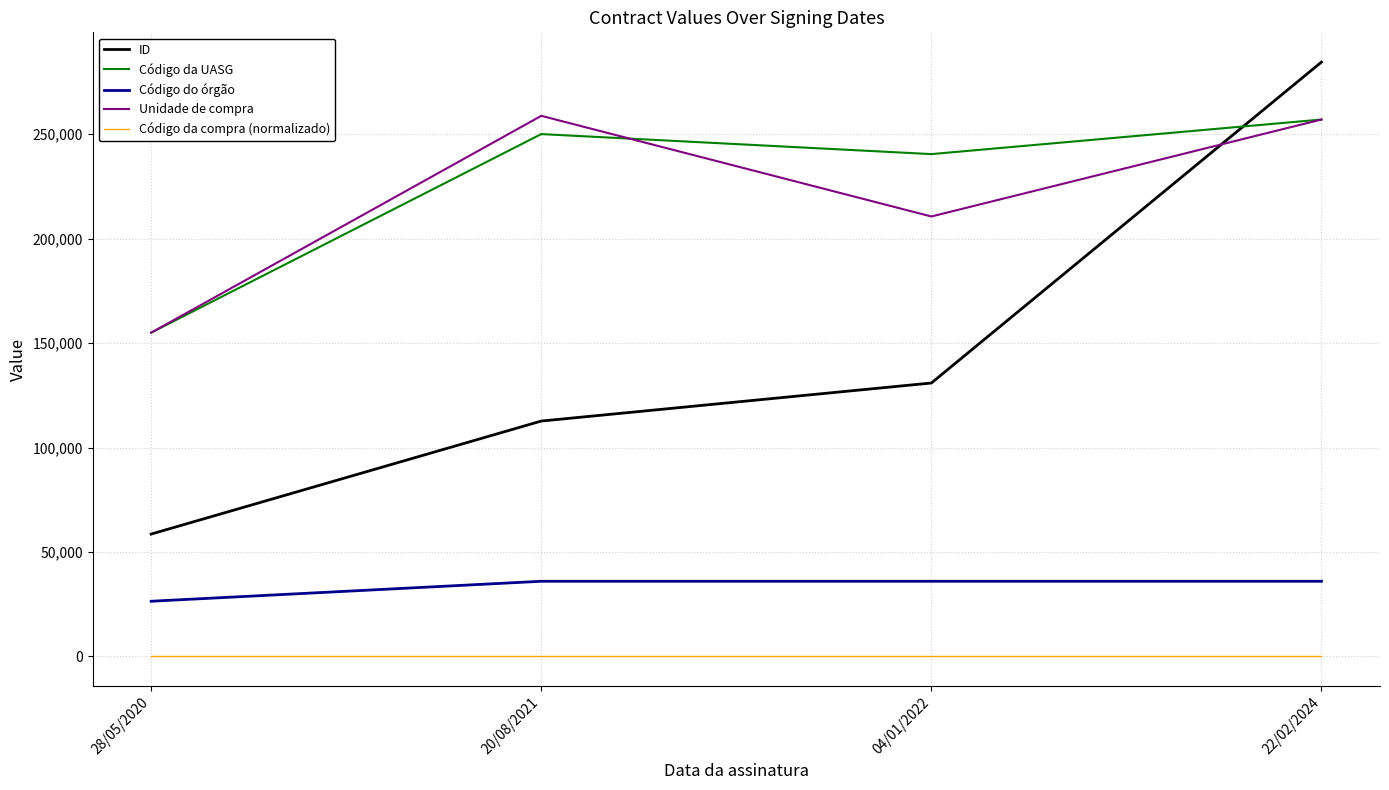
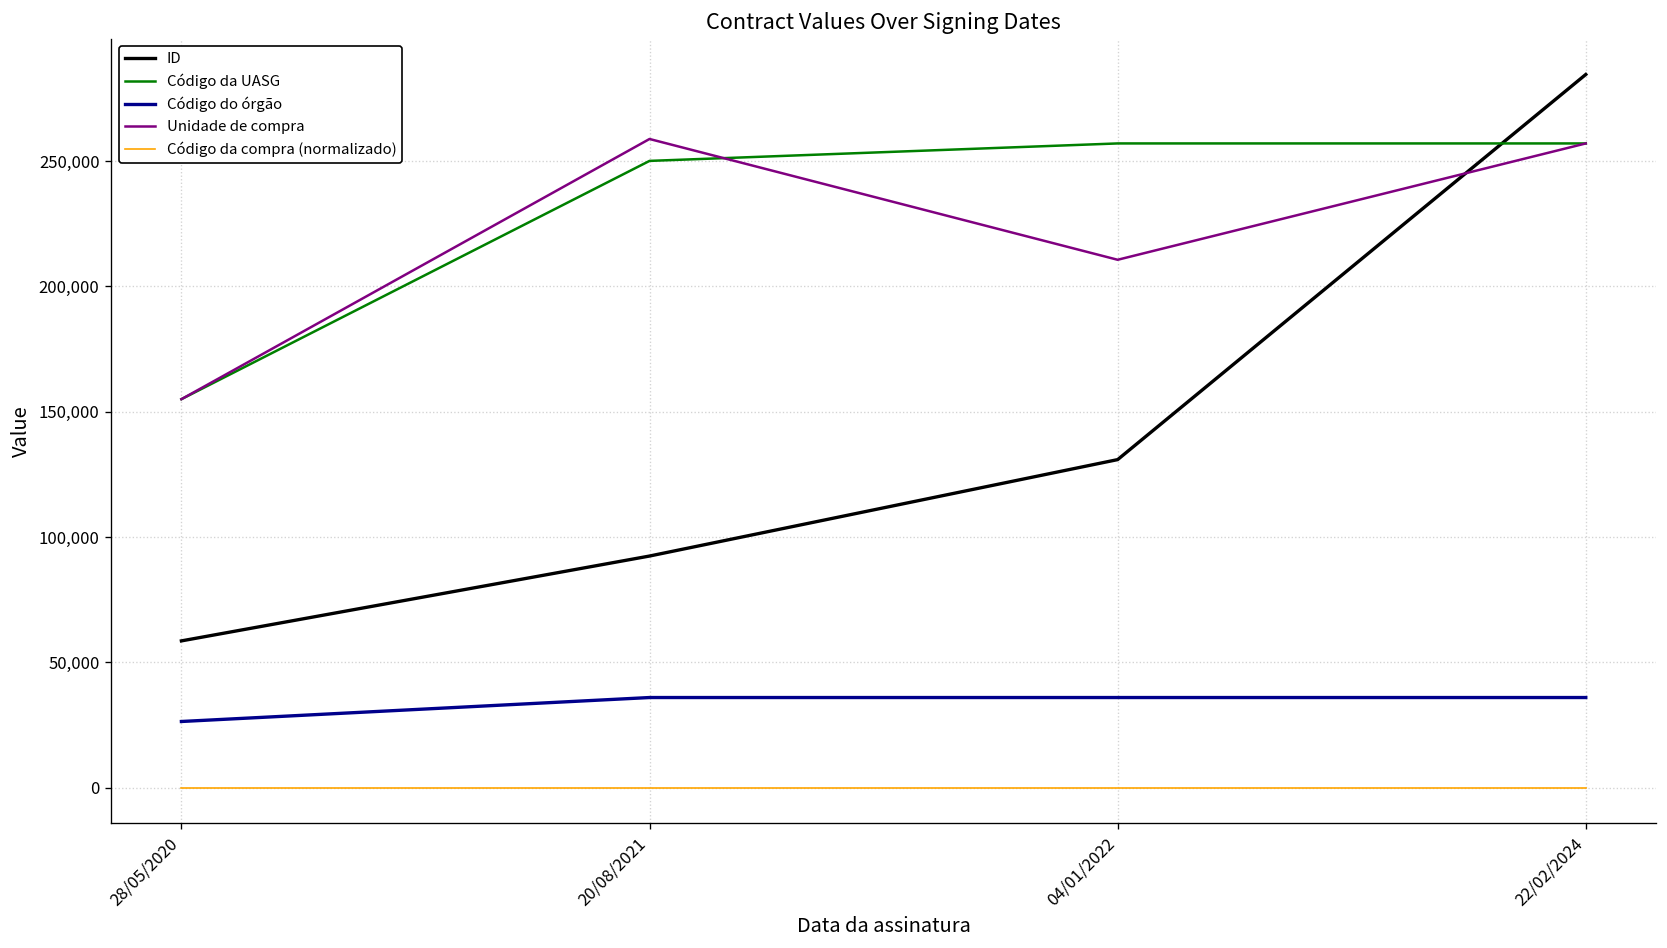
ID, 20/08/2021: 113,000 -> 92,000
Código da UASG, 04/01/2022: 240,000 -> 257,000
